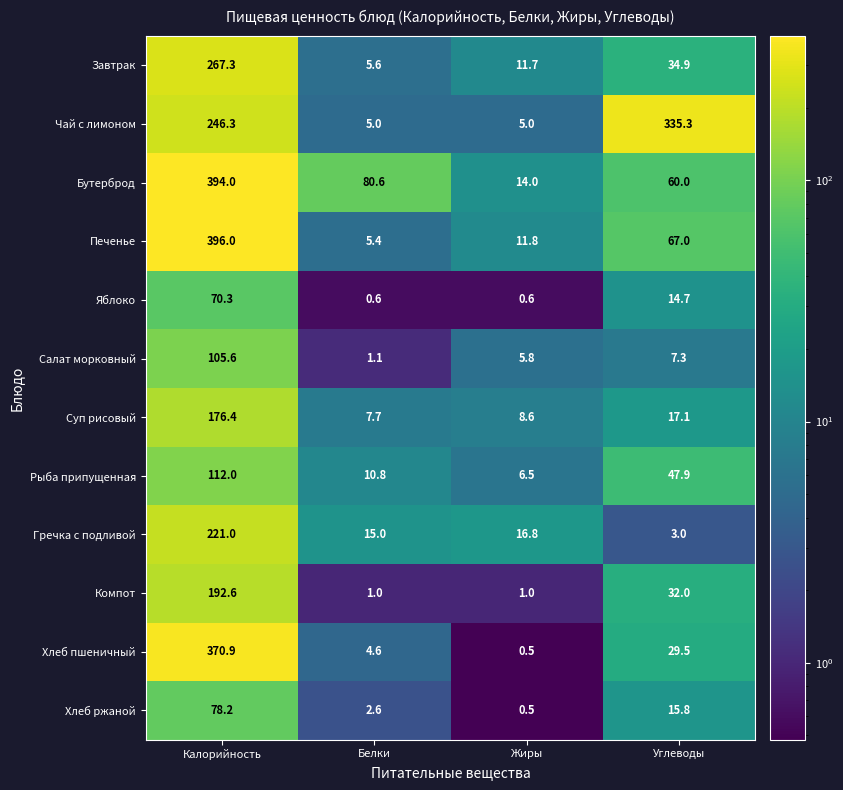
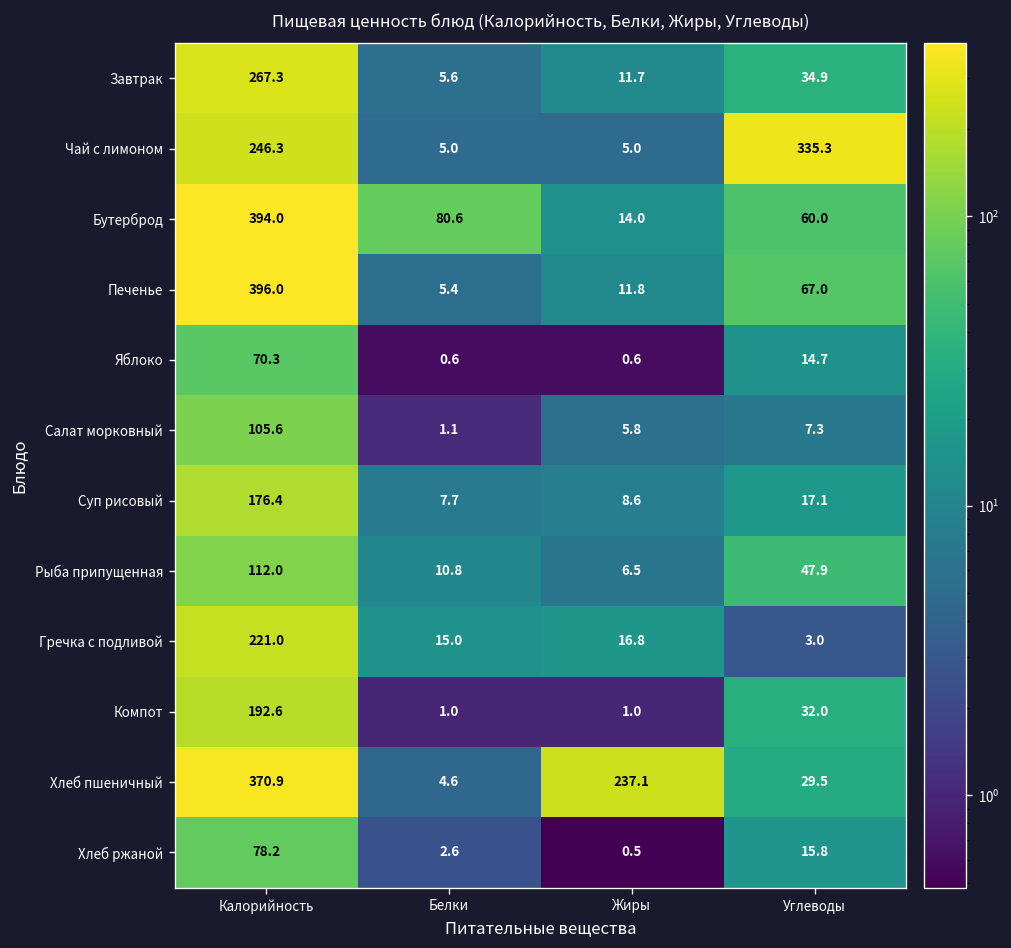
Хлеб пшеничный, Жиры: 0.5 -> 237.1
